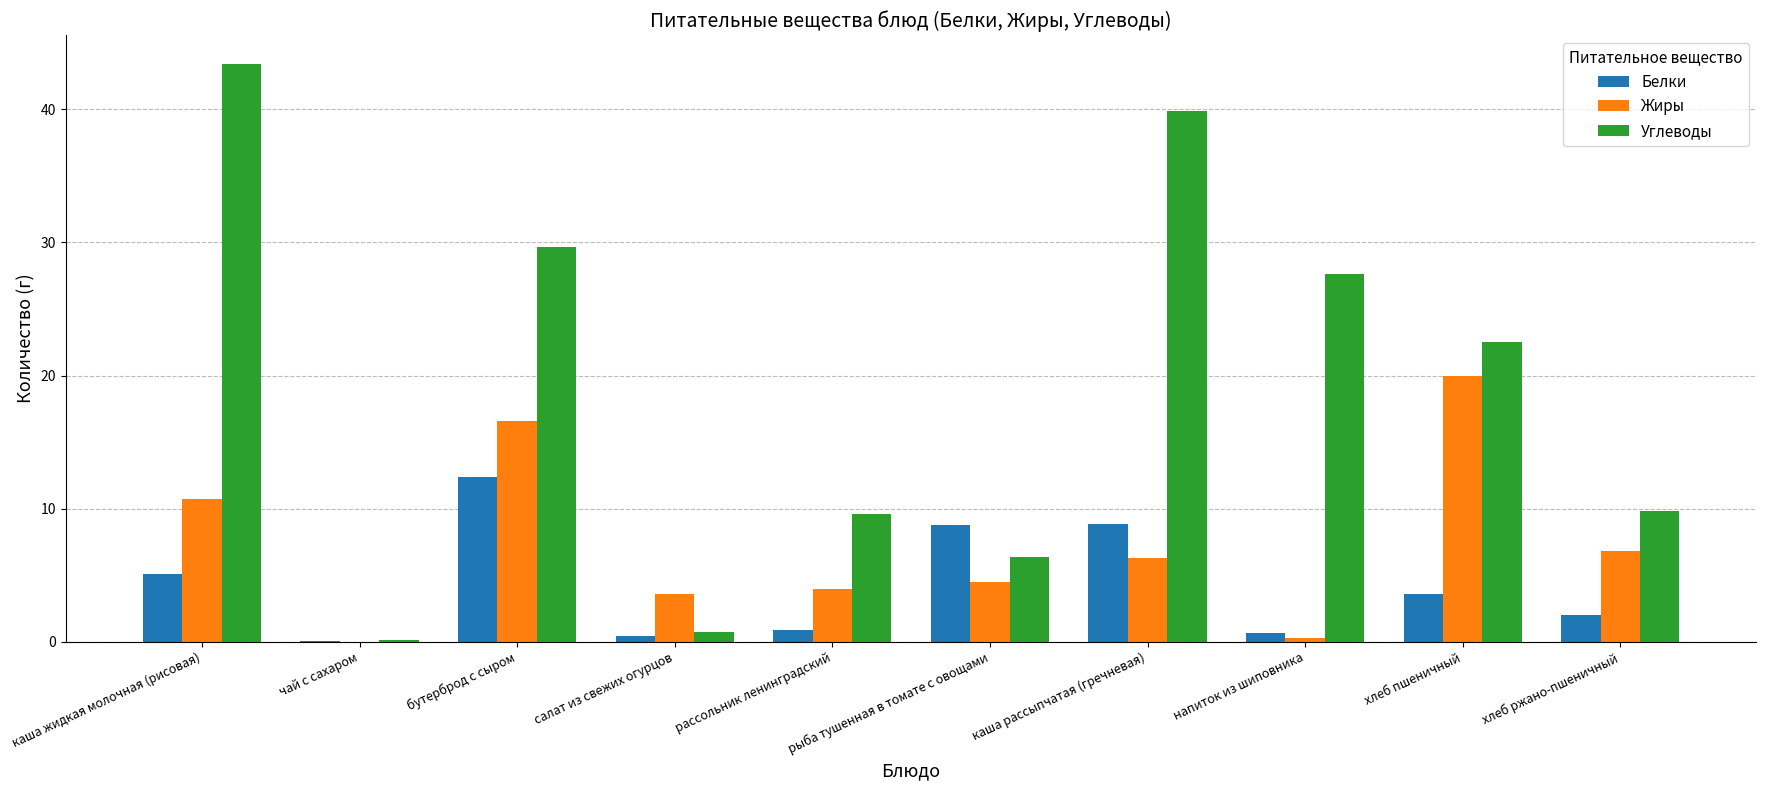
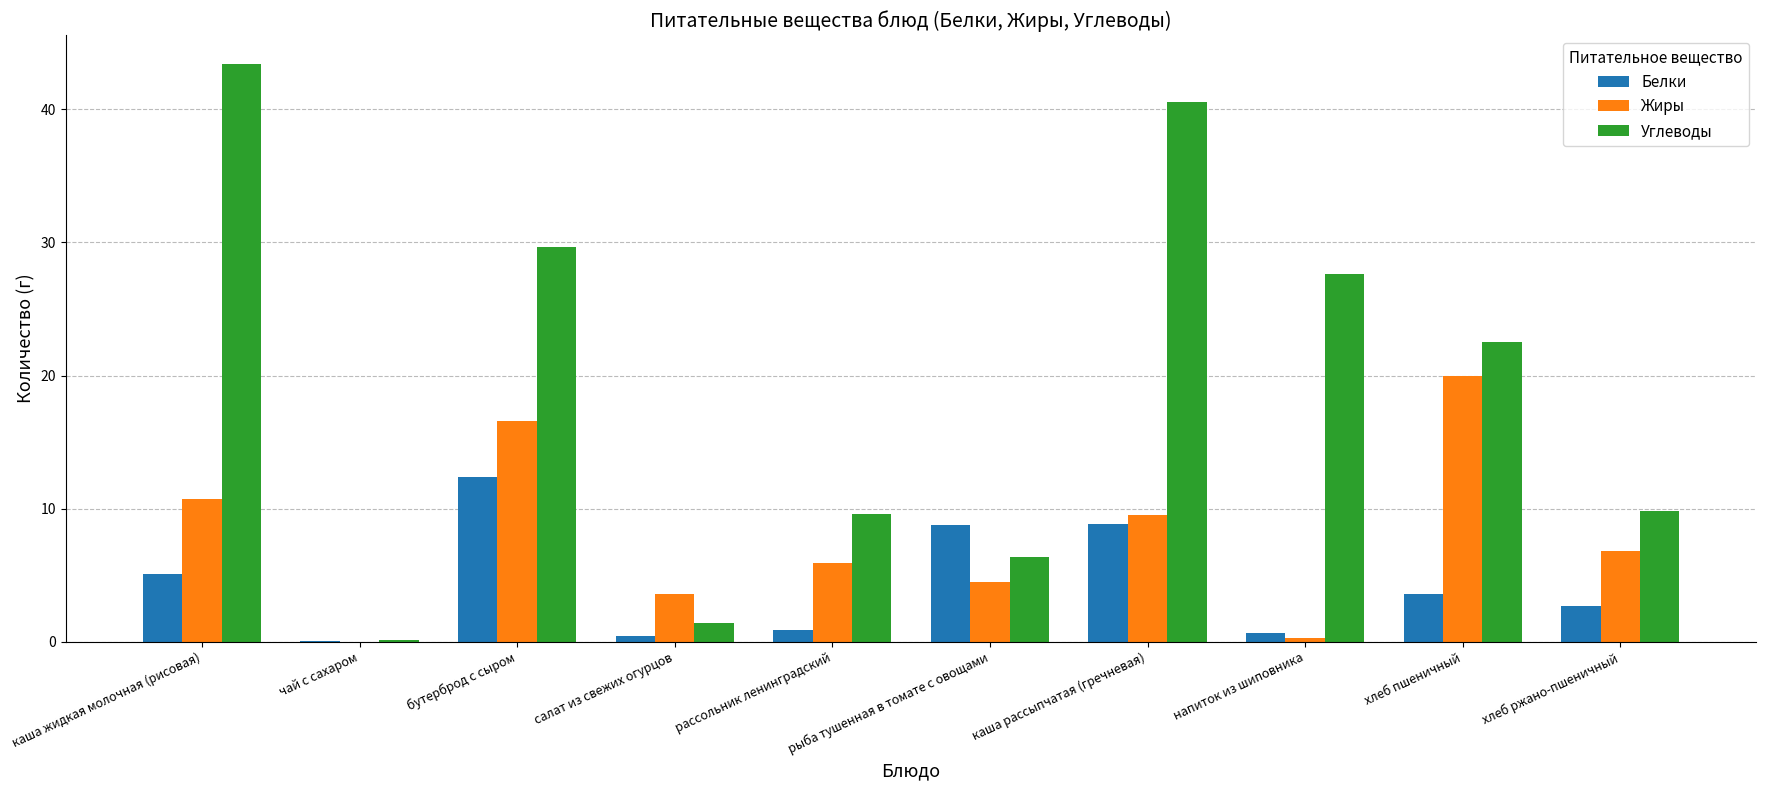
Углеводы, салат из свежих огурцов: 0.7 -> 1.4
Жиры, рассольник ленинградский: 4.0 -> 5.9
Жиры, каша рассыпчатая (гречневая): 6.3 -> 9.6
Углеводы, каша рассыпчатая (гречневая): 39.9 -> 40.5
Белки, хлеб ржано-пшеничный: 2.0 -> 2.7
